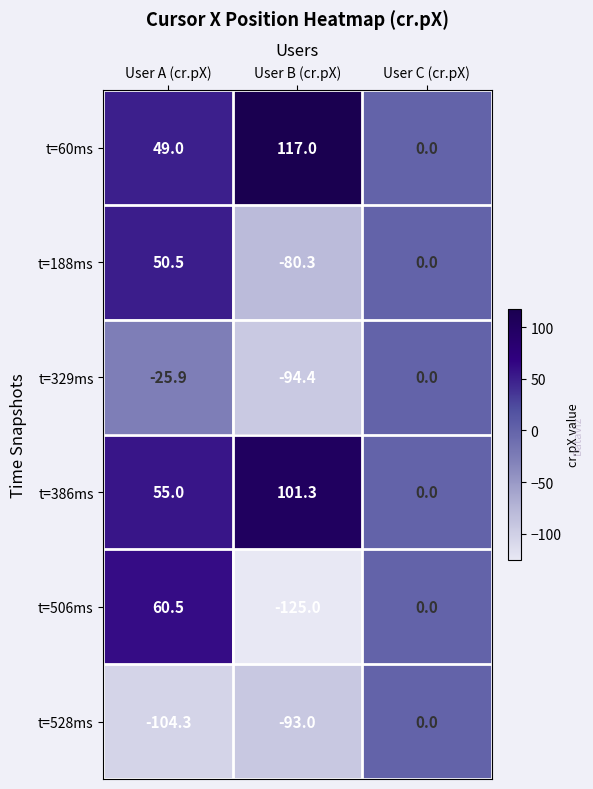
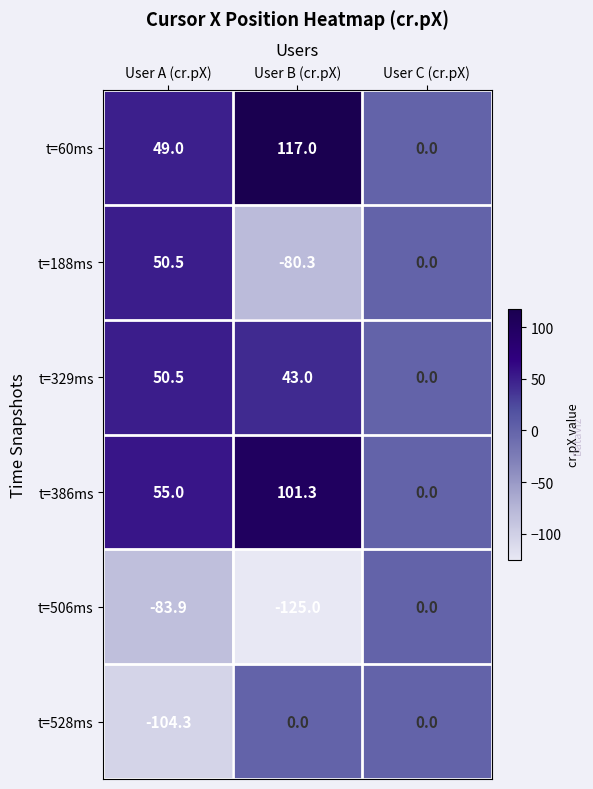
t=329ms, User A (cr.pX): -25.9 -> 50.5
t=329ms, User B (cr.pX): -94.4 -> 43.0
t=506ms, User A (cr.pX): 60.5 -> -83.9
t=528ms, User B (cr.pX): -93.0 -> 0.0
